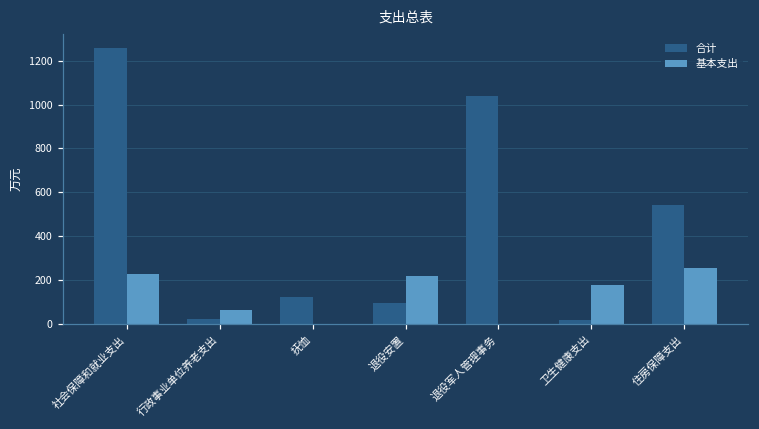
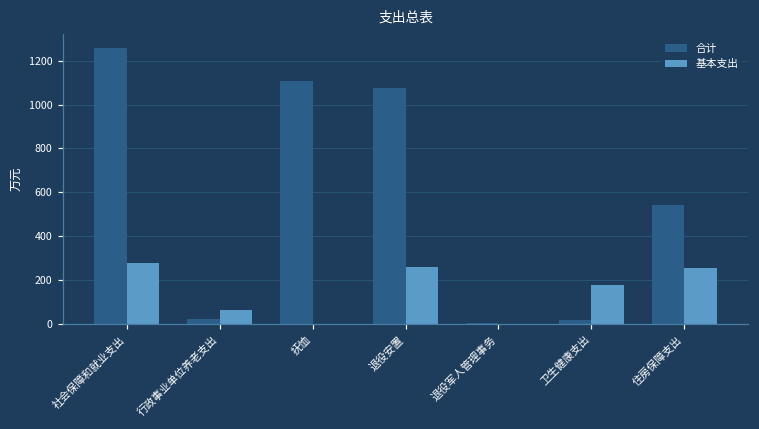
基本支出, 社会保障和就业支出: 230 -> 280
合计, 抚恤: 120 -> 1110
合计, 退役安置: 90 -> 1080
基本支出, 退役安置: 220 -> 260
合计, 退役军人管理事务: 1040 -> 0
